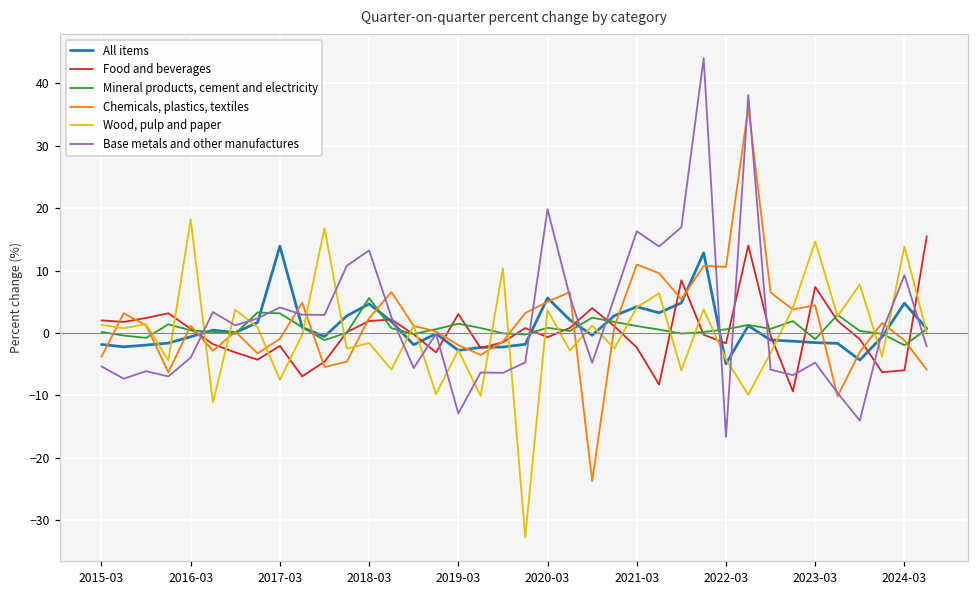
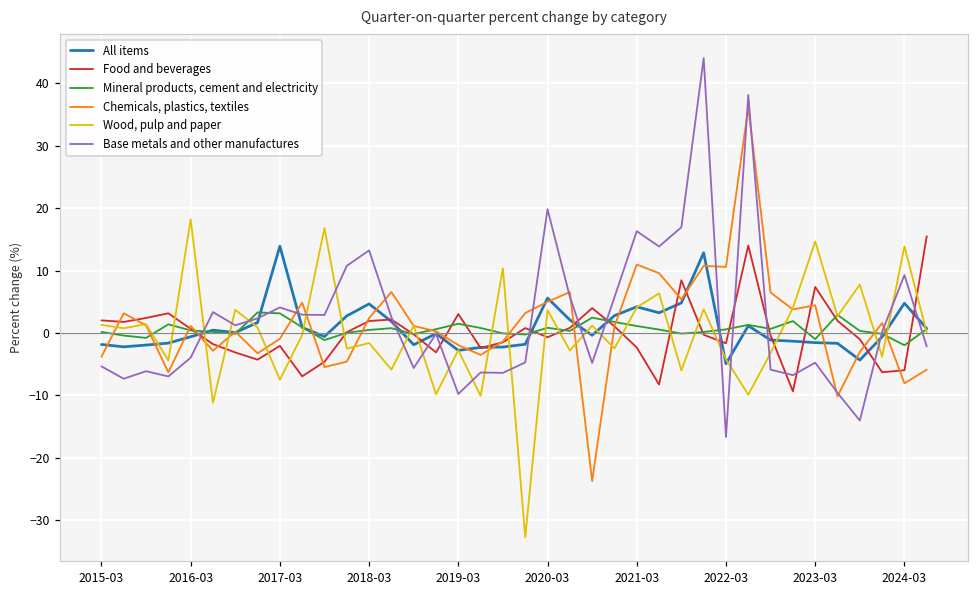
Mineral products, cement and electricity, 2018-03: 6 -> 0
Base metals and other manufactures, 2019-03: -13 -> -10
Chemicals, plastics, textiles, 2024-03: -1 -> -8
